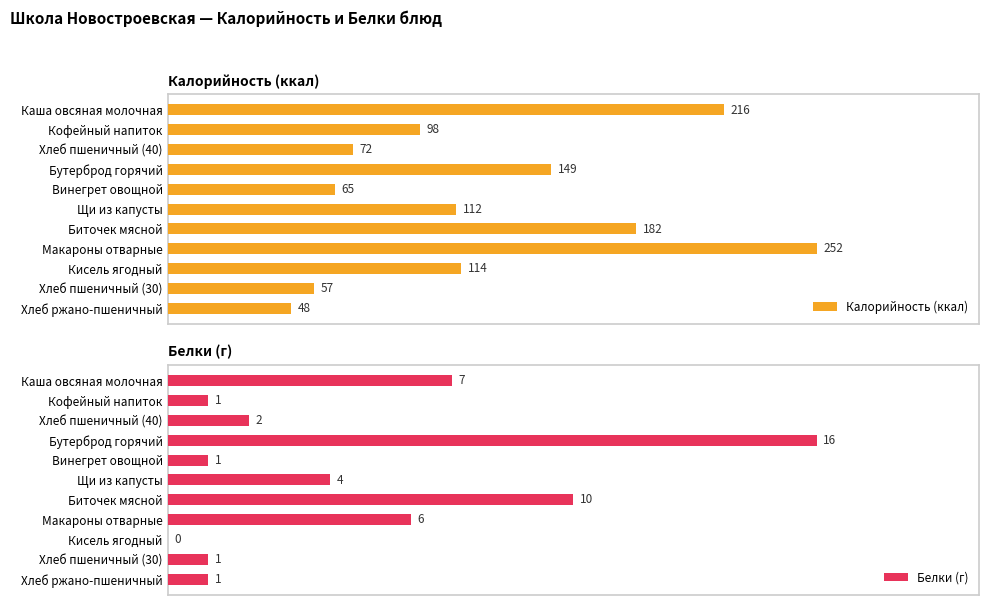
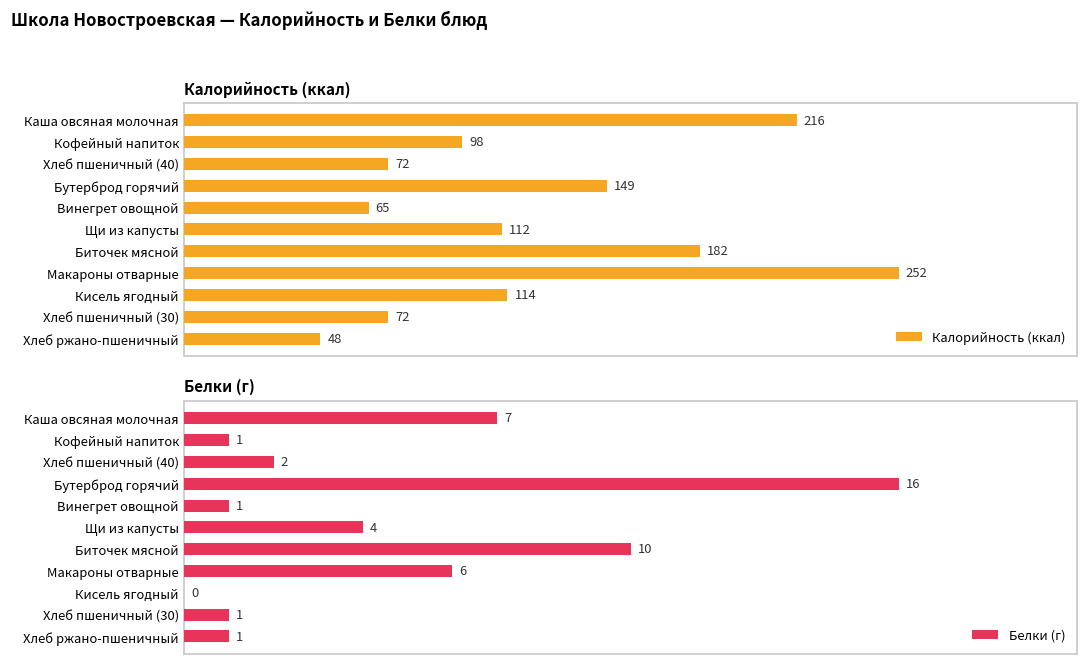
Калорийность (ккал), Хлеб пшеничный (30): 57 -> 72
